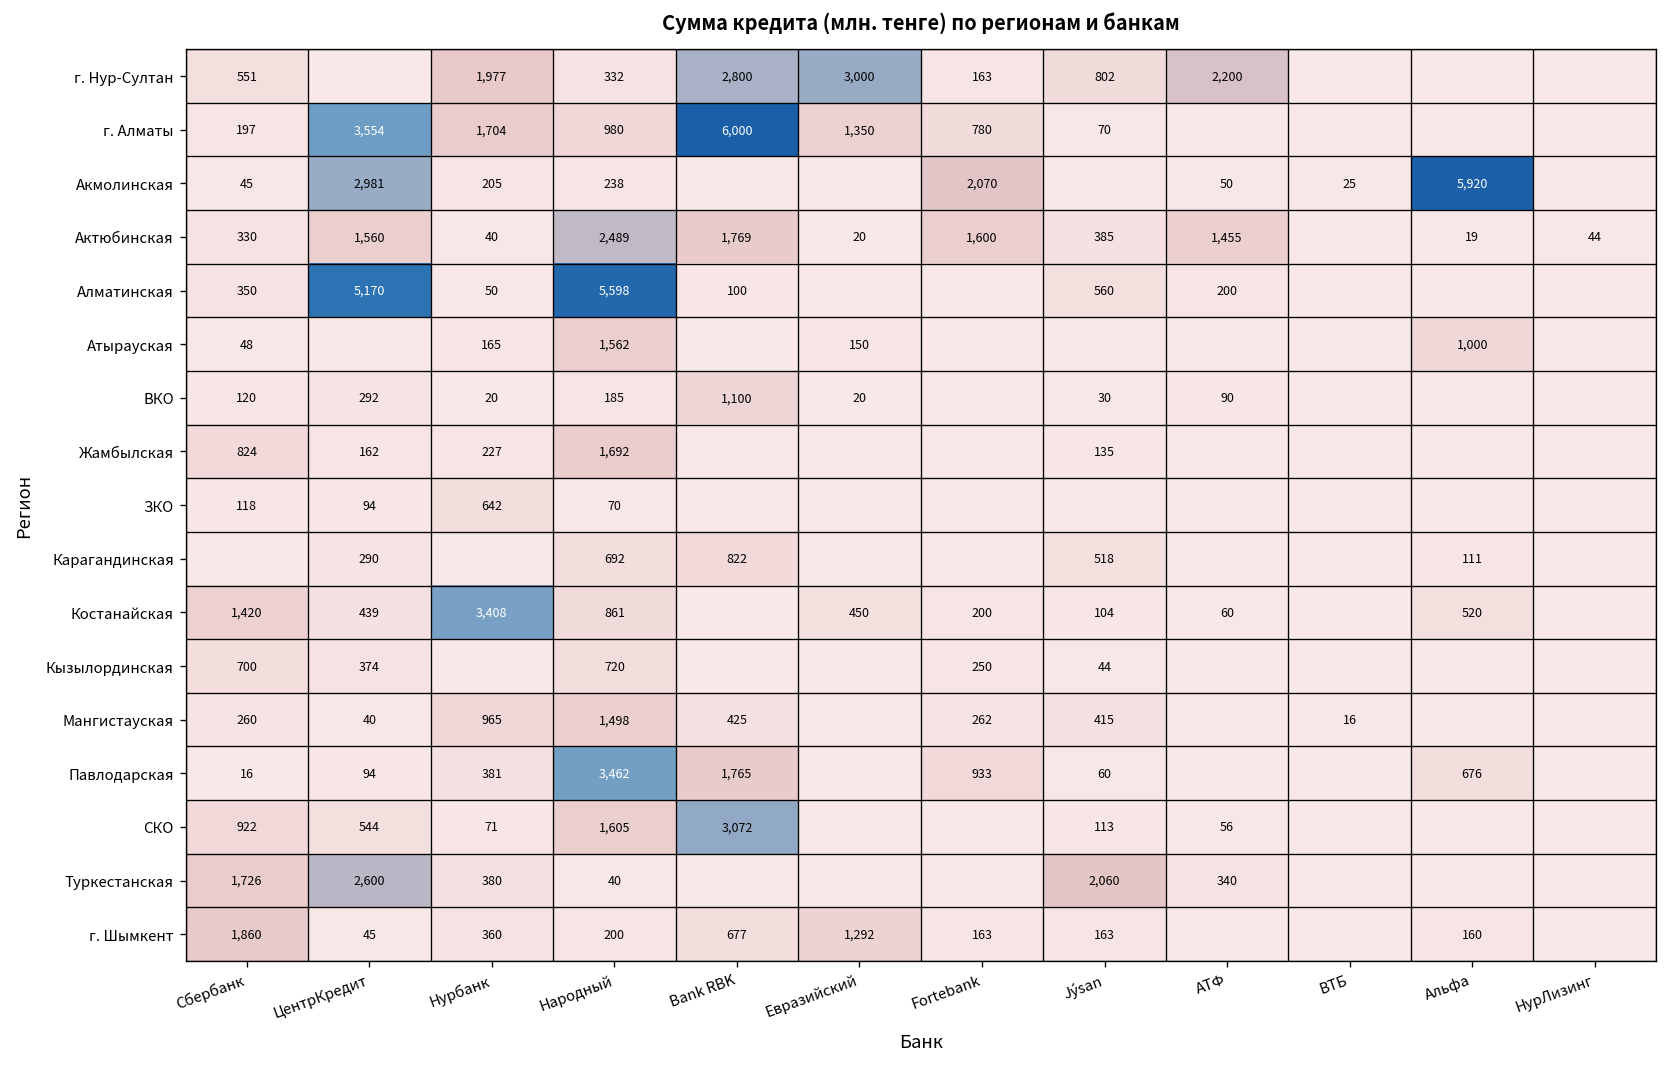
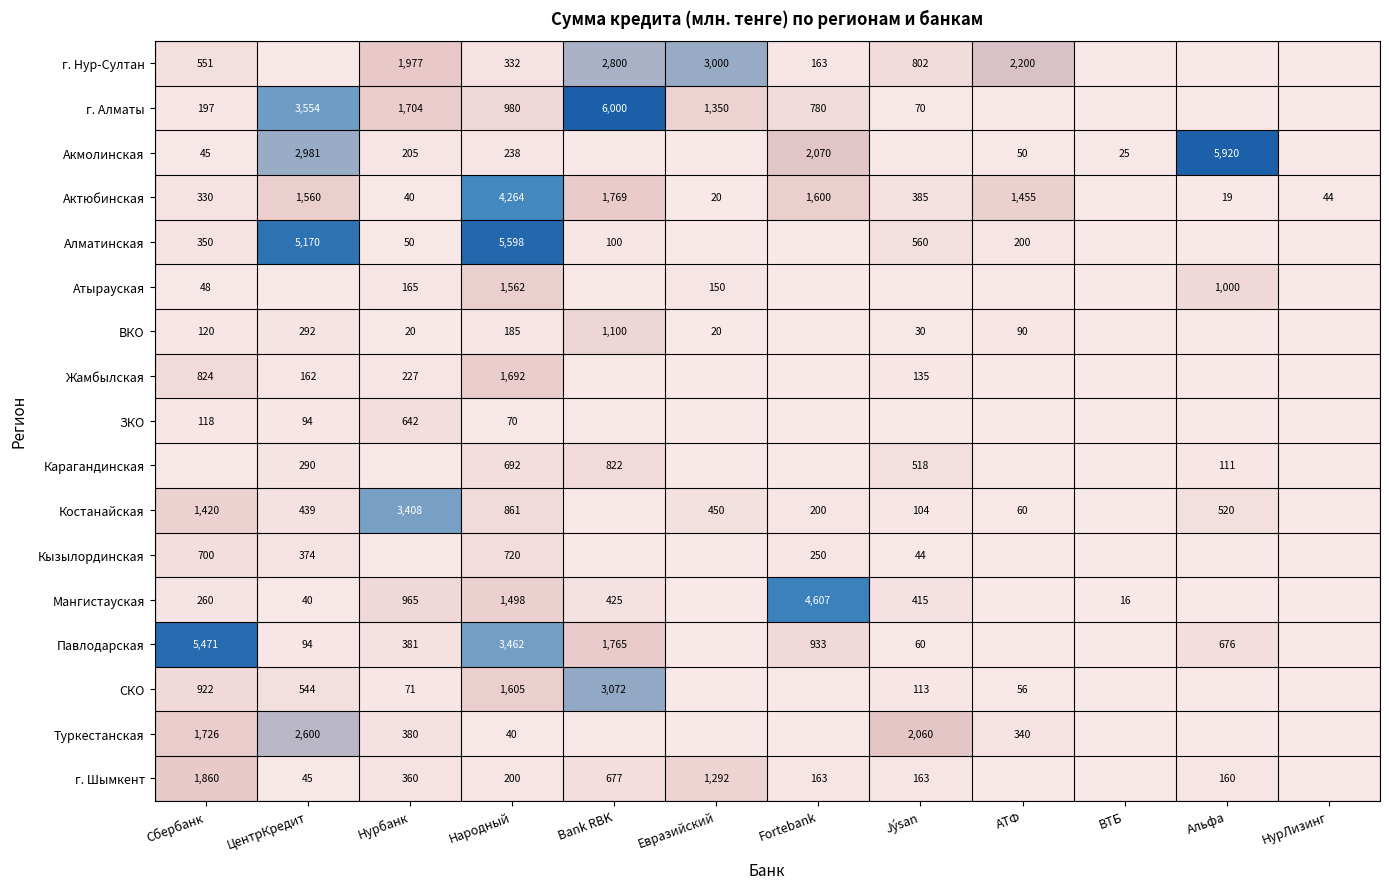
Актюбинская, Народный: 2,489 -> 4,264
Мангистауская, Fortebank: 262 -> 4,607
Павлодарская, Сбербанк: 16 -> 5,471
